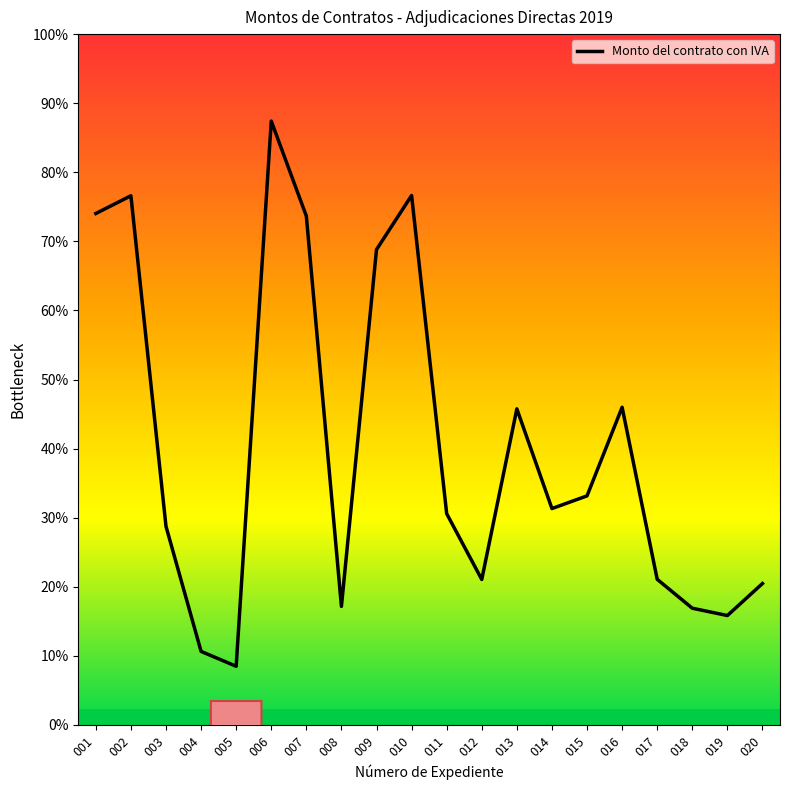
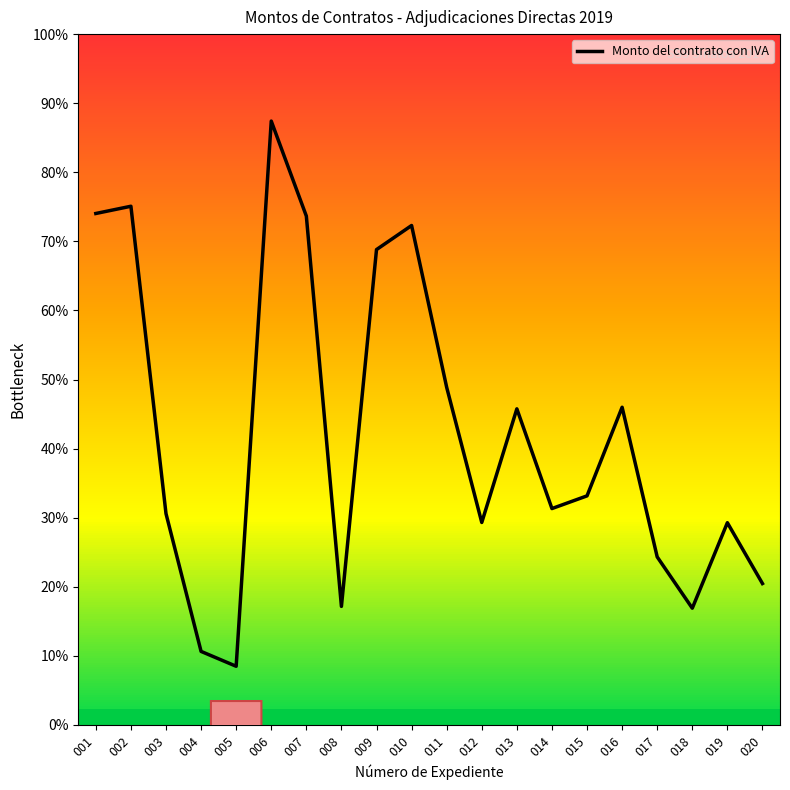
002: 77% -> 75%
003: 29% -> 31%
010: 77% -> 72%
011: 31% -> 49%
012: 21% -> 29%
017: 21% -> 24%
019: 16% -> 29%
